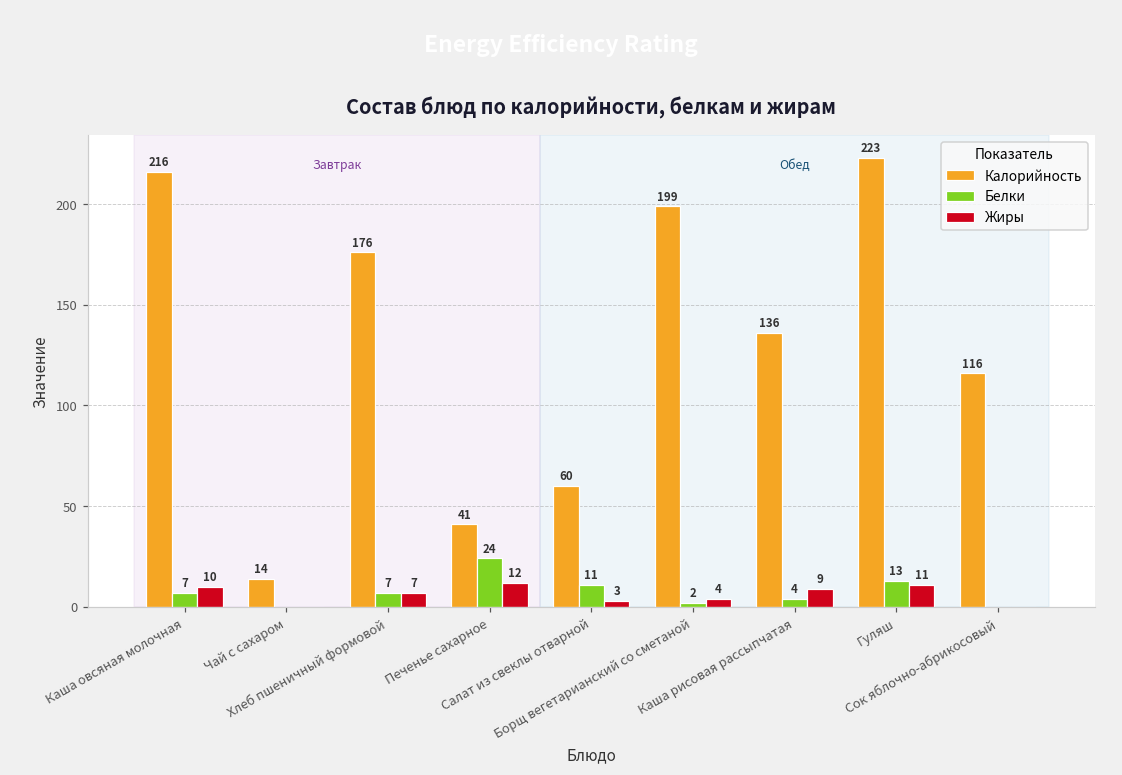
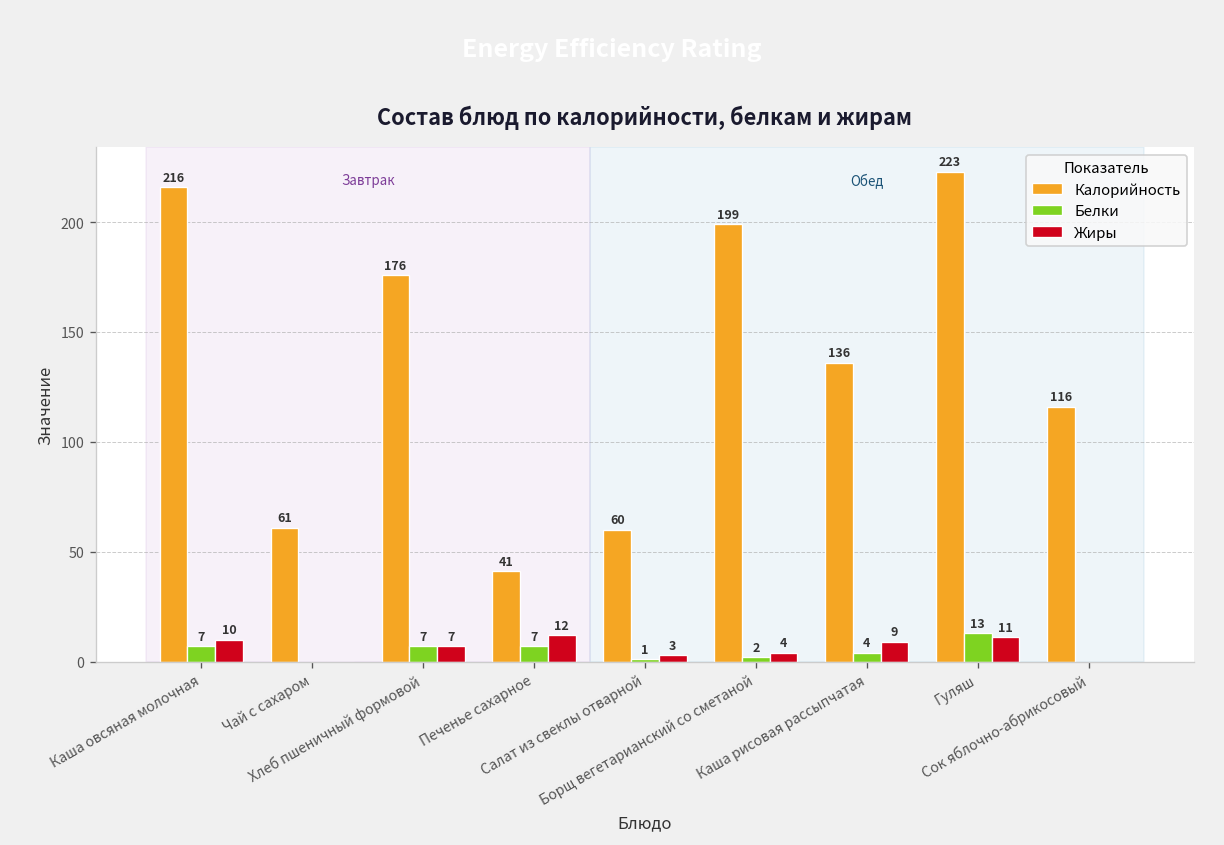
Калорийность, Чай с сахаром: 14 -> 61
Белки, Печенье сахарное: 24 -> 7
Белки, Салат из свеклы отварной: 11 -> 1
